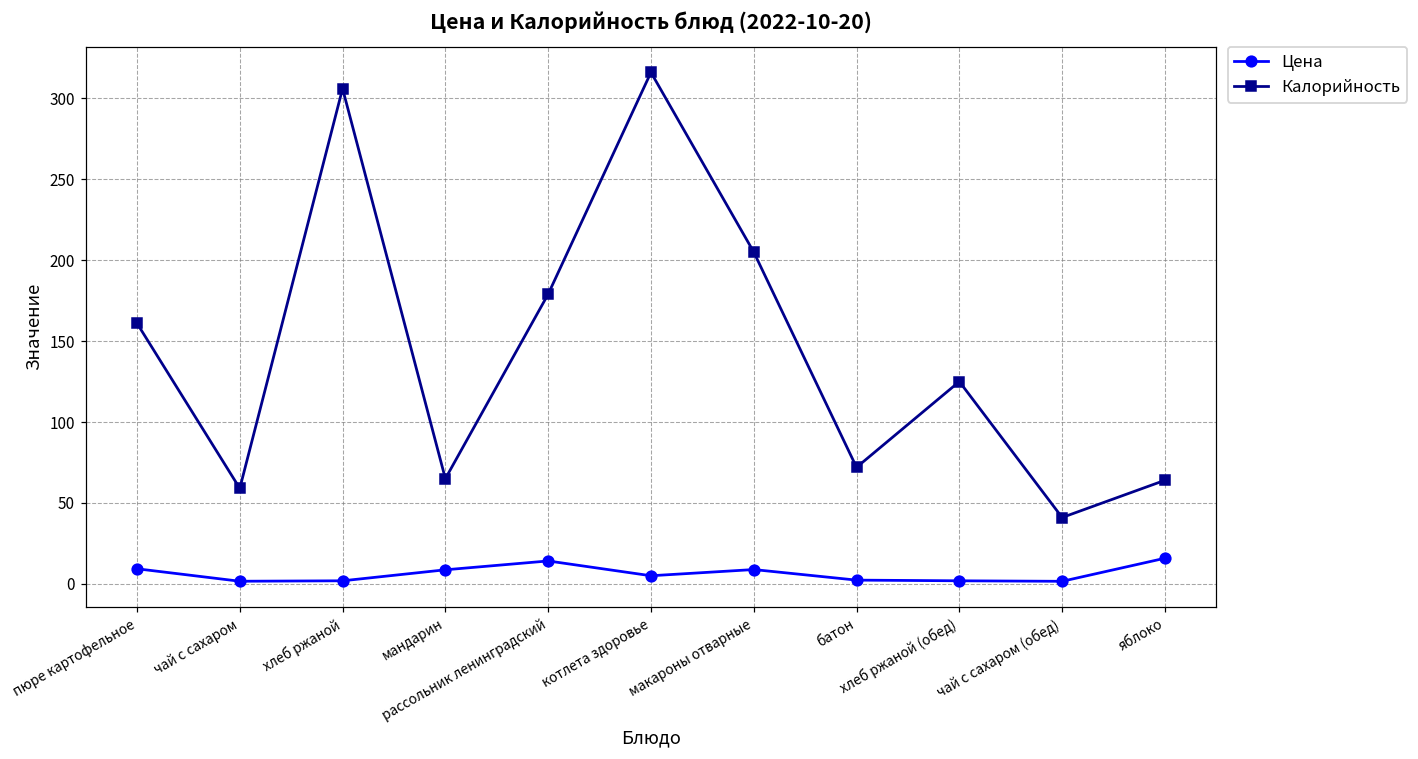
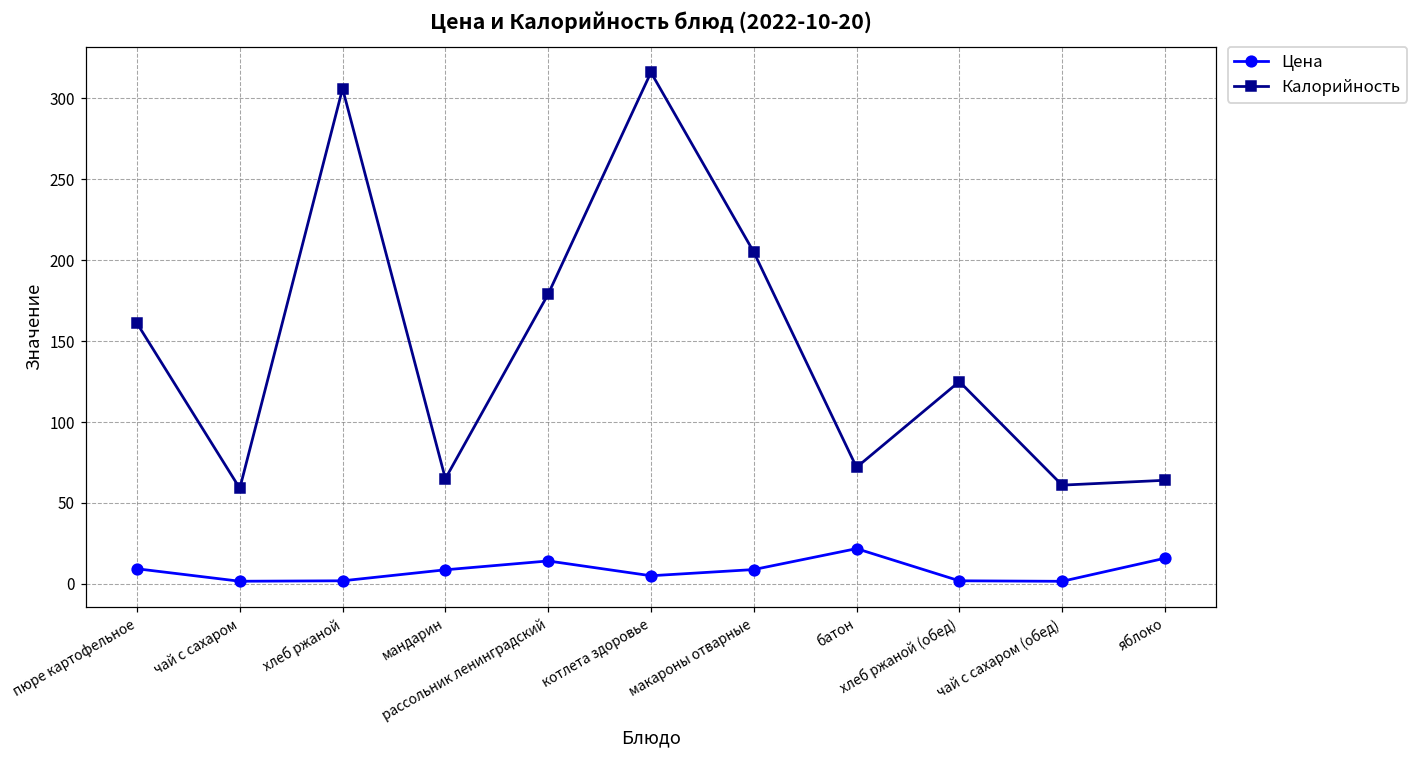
Цена, батон: 2 -> 22
Калорийность, чай с сахаром (обед): 41 -> 61
